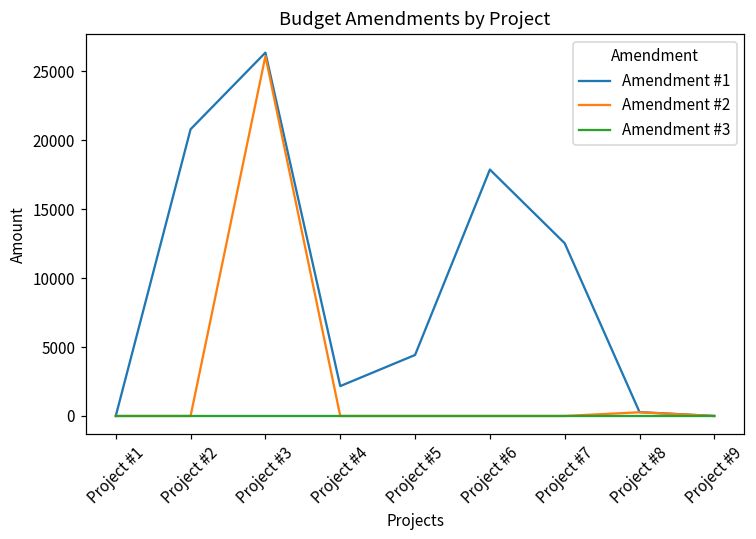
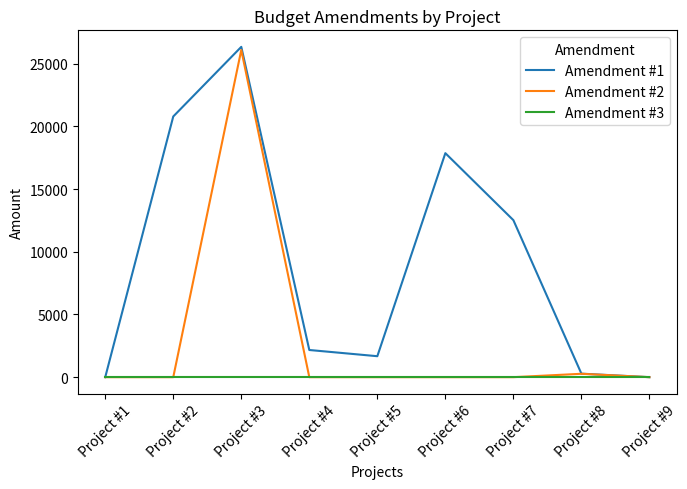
Amendment #1, Project #5: 4400 -> 1700
